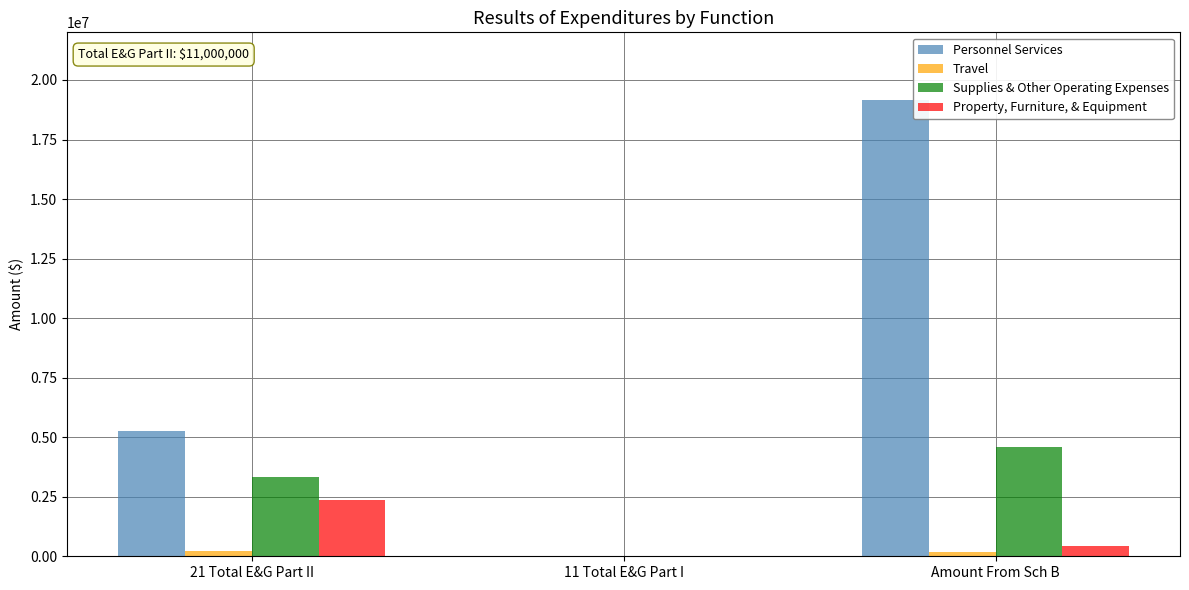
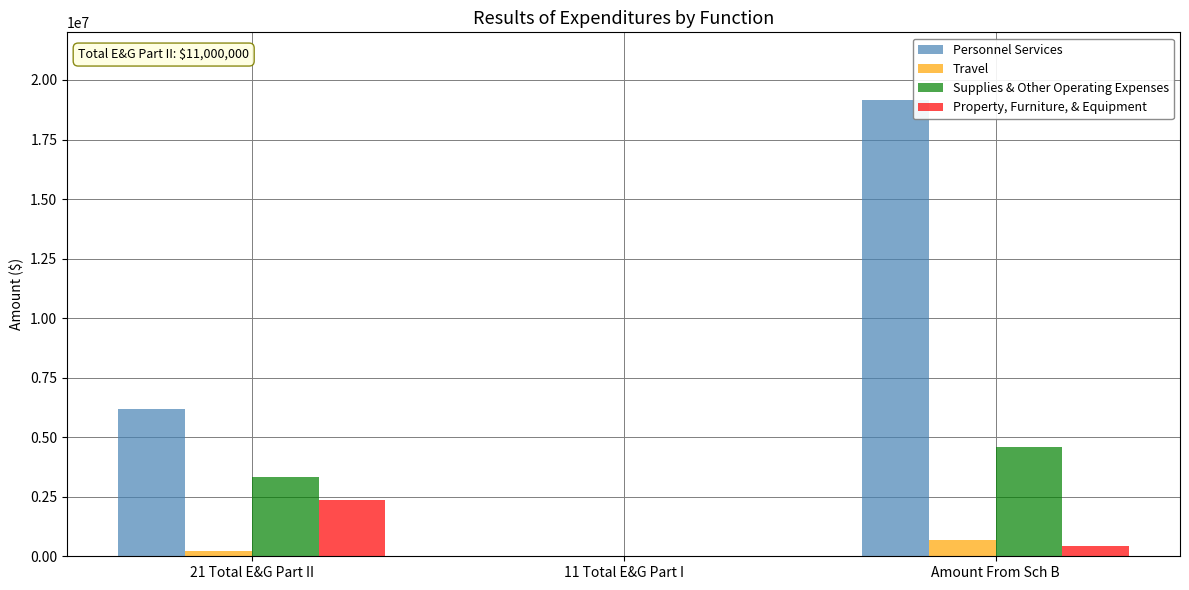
Personnel Services, 21 Total E&G Part II: 5300000 -> 6200000
Travel, Amount From Sch B: 200000 -> 700000
